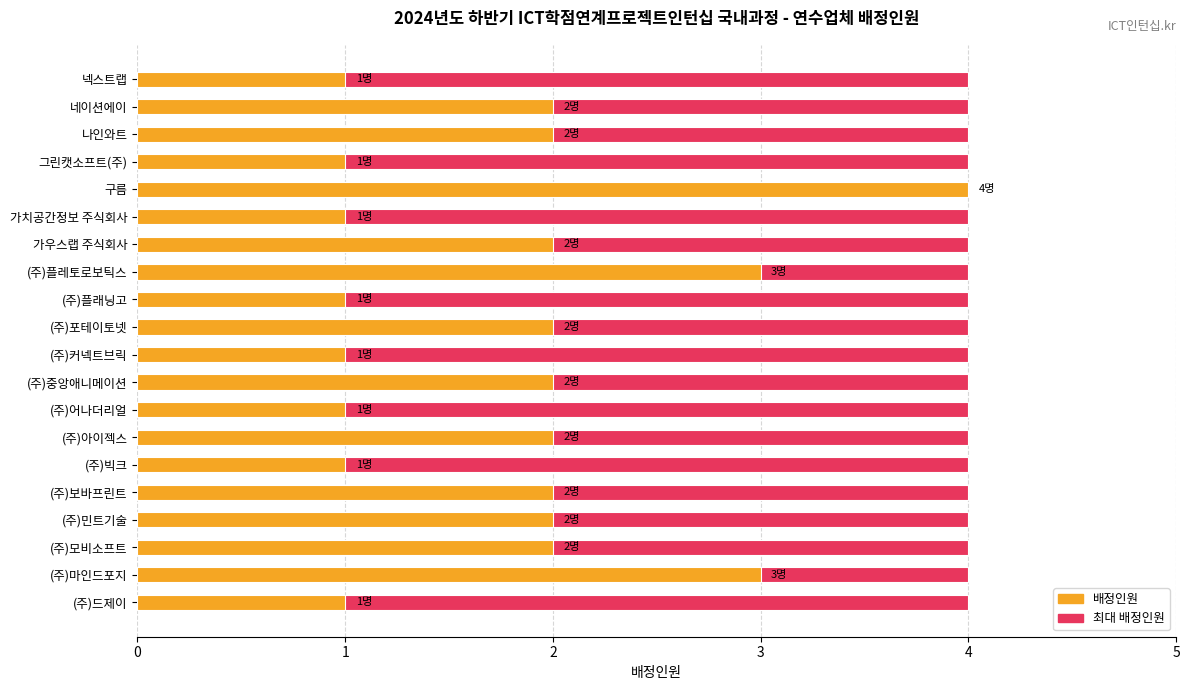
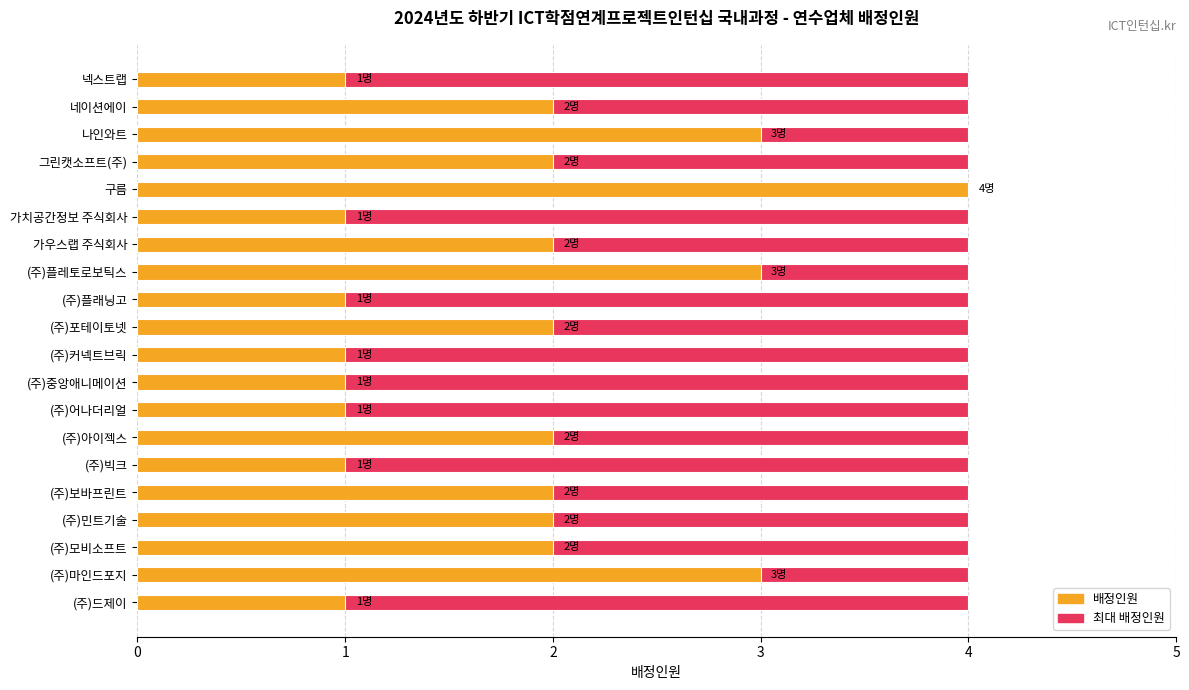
배정인원, 나인와트: 2명 -> 3명
배정인원, 그린캣소프트(주): 1명 -> 2명
배정인원, (주)중앙애니메이션: 2명 -> 1명
